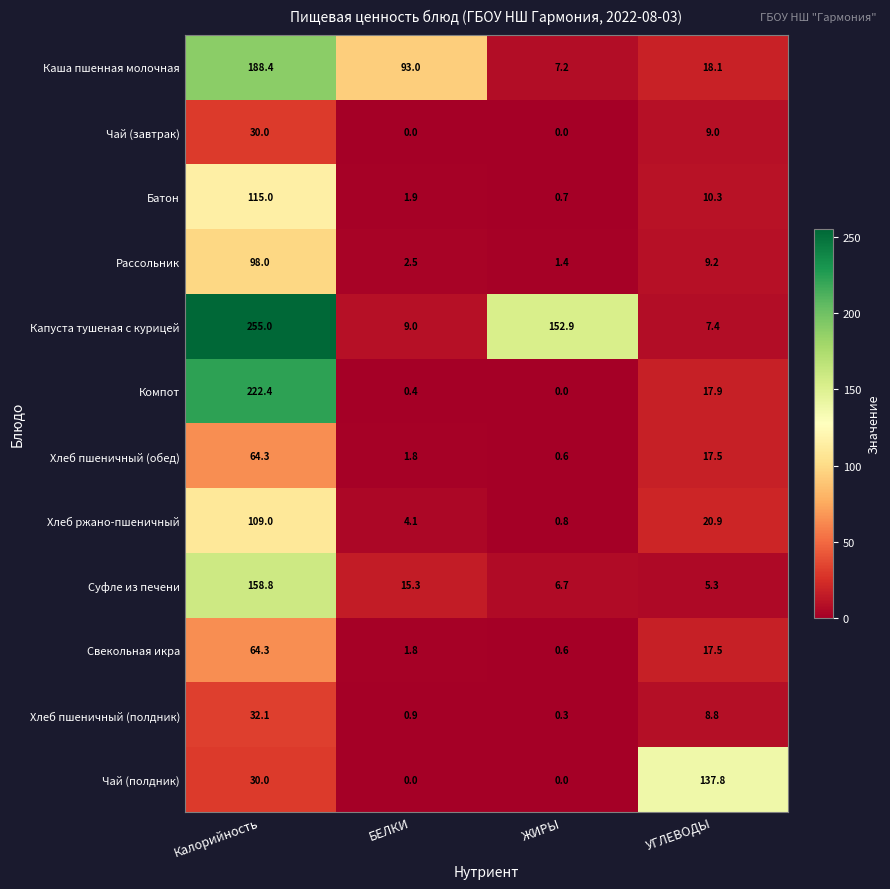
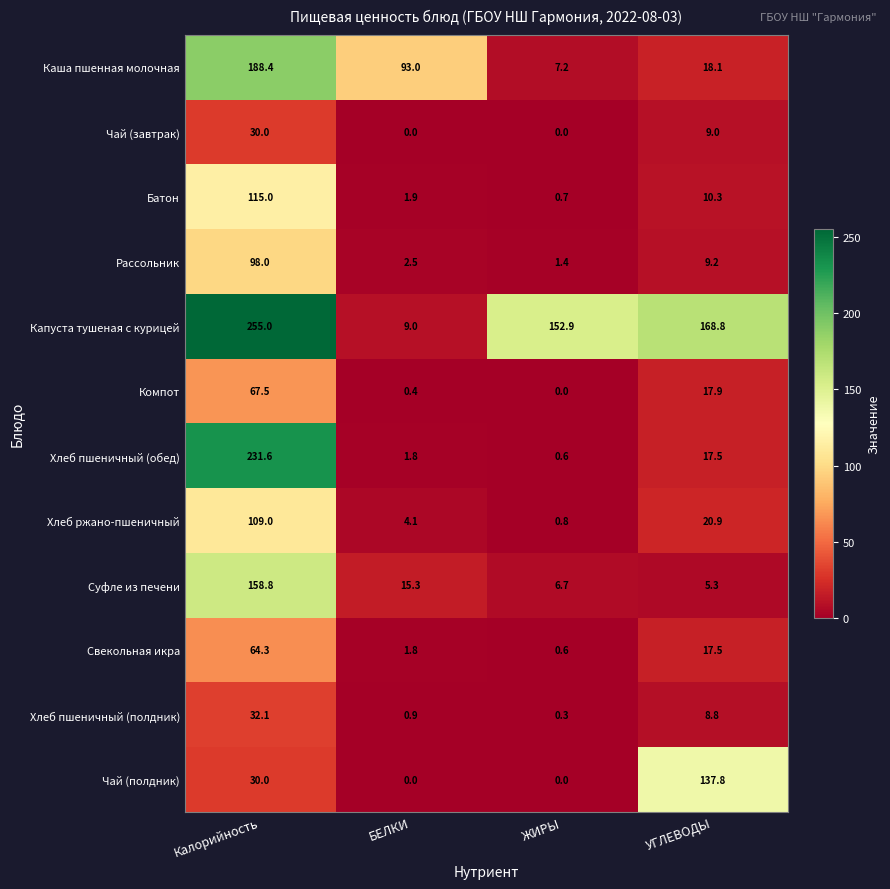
Капуста тушеная с курицей, УГЛЕВОДЫ: 7.4 -> 168.8
Компот, Калорийность: 222.4 -> 67.5
Хлеб пшеничный (обед), Калорийность: 64.3 -> 231.6
